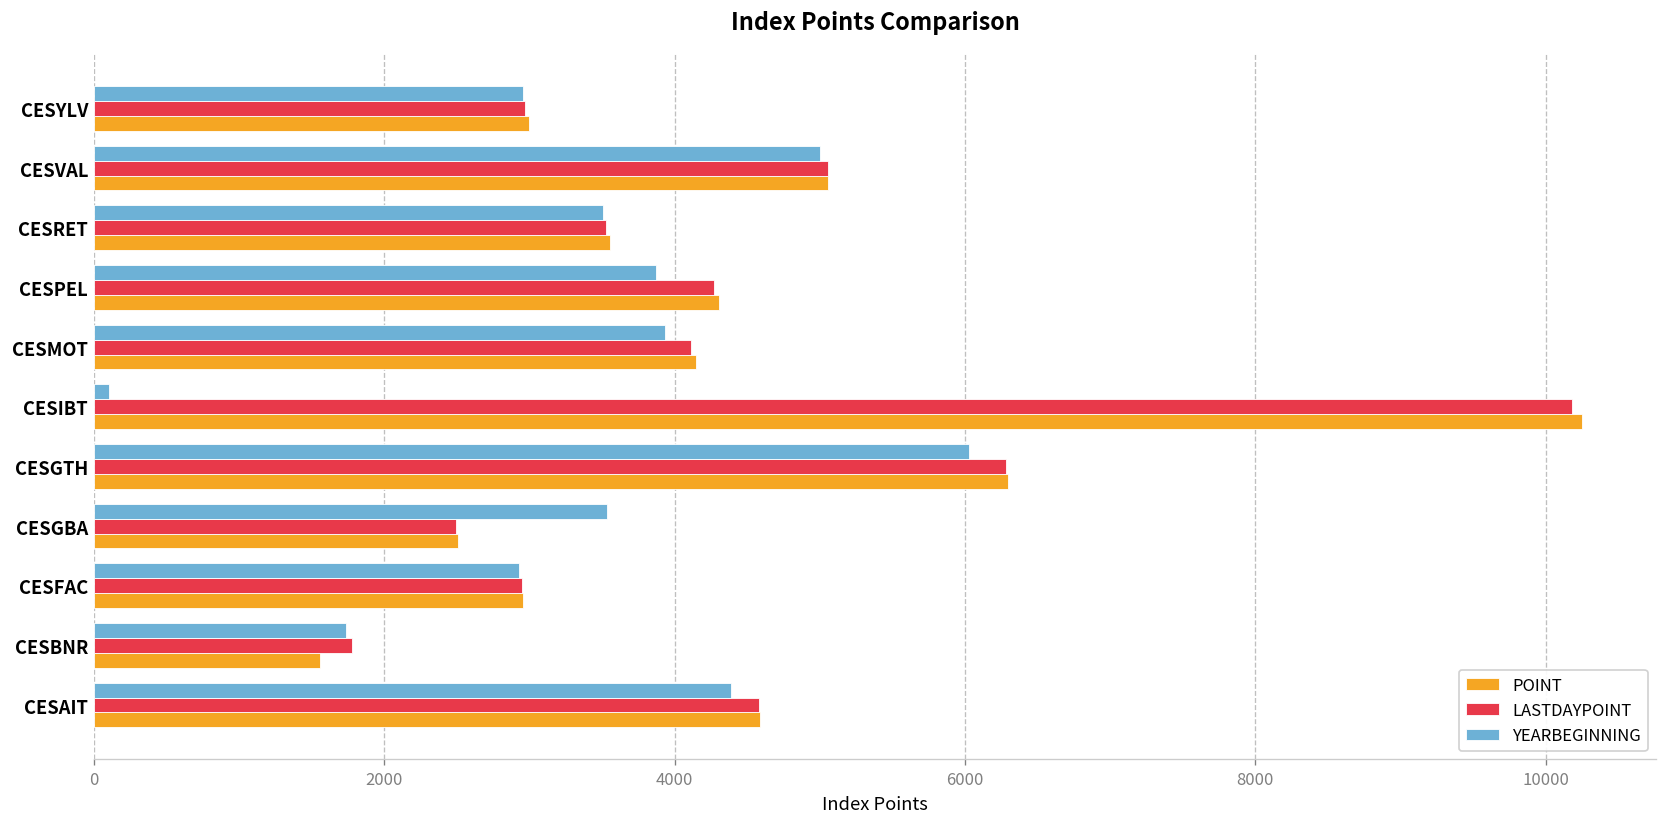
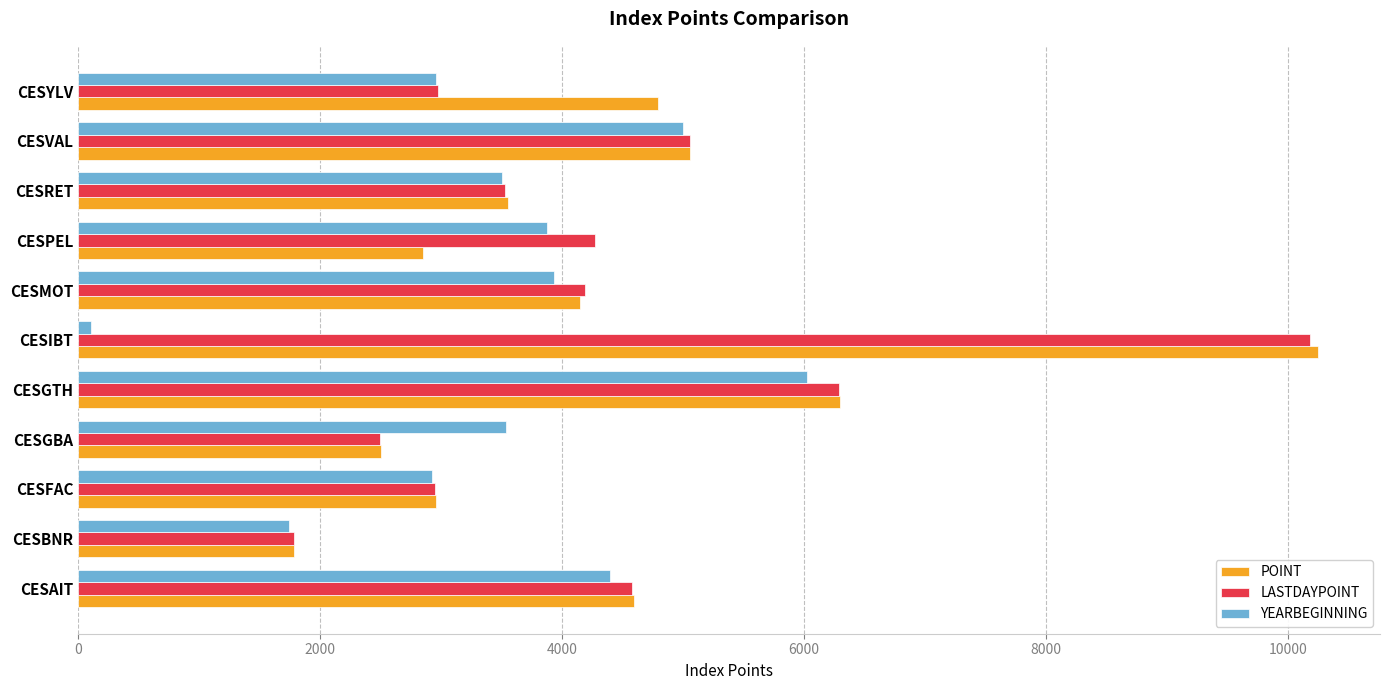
POINT, CESYLV: 3000 -> 4790
POINT, CESPEL: 4310 -> 2850
LASTDAYPOINT, CESMOT: 4110 -> 4190
POINT, CESBNR: 1560 -> 1780
